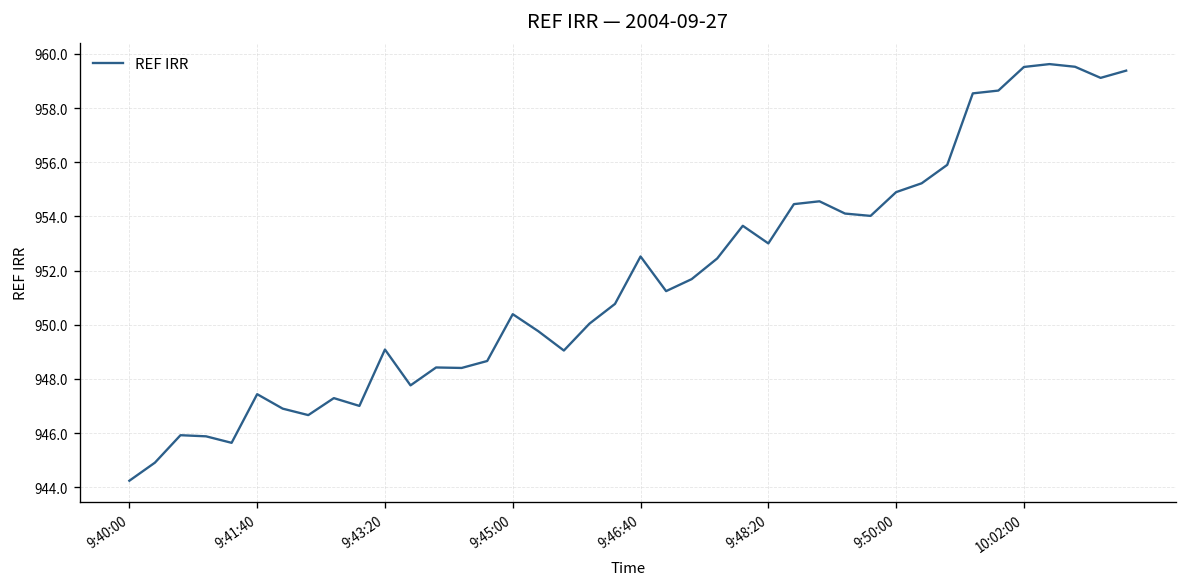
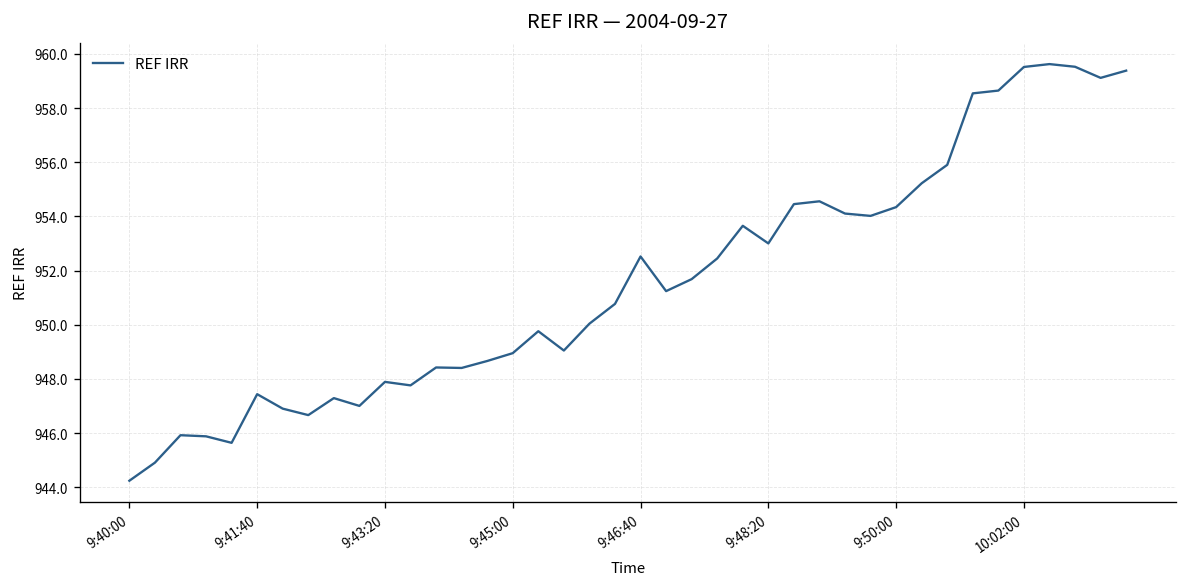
9:43:20: 949.1 -> 947.9
9:45:00: 950.4 -> 949.0
9:50:00: 954.9 -> 954.3
